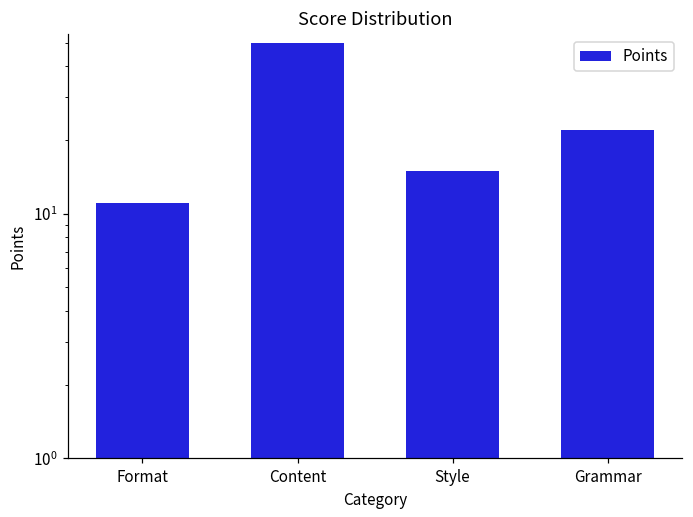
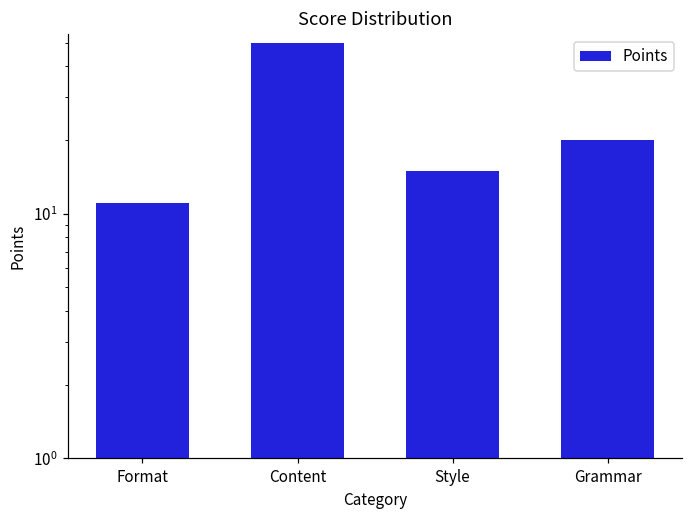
Grammar: 22 -> 20
